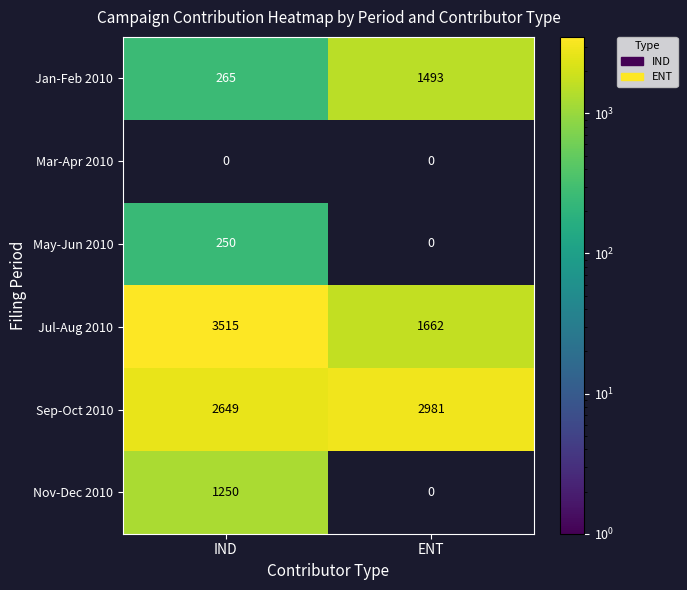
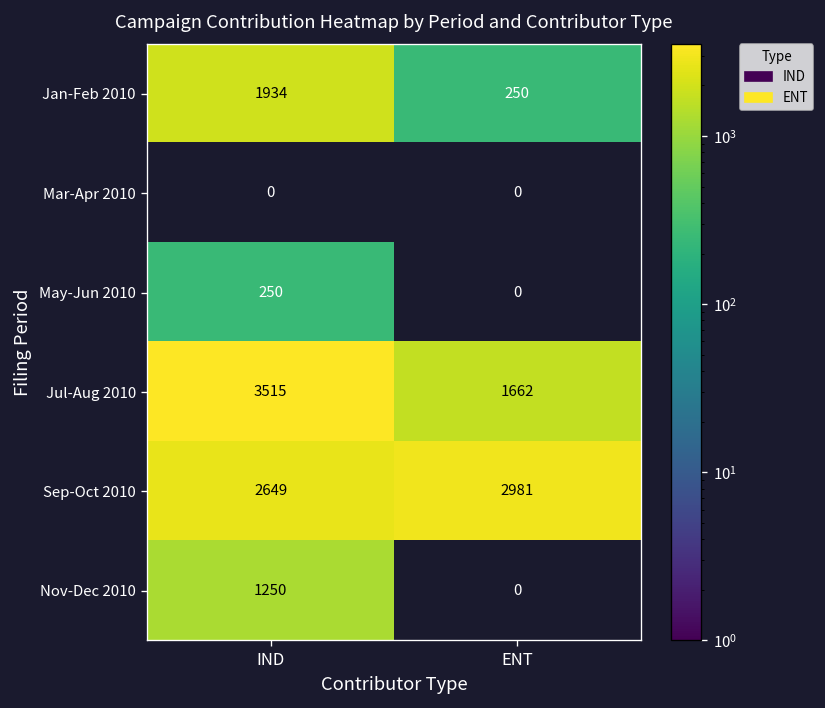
Jan-Feb 2010, IND: 265 -> 1934
Jan-Feb 2010, ENT: 1493 -> 250
